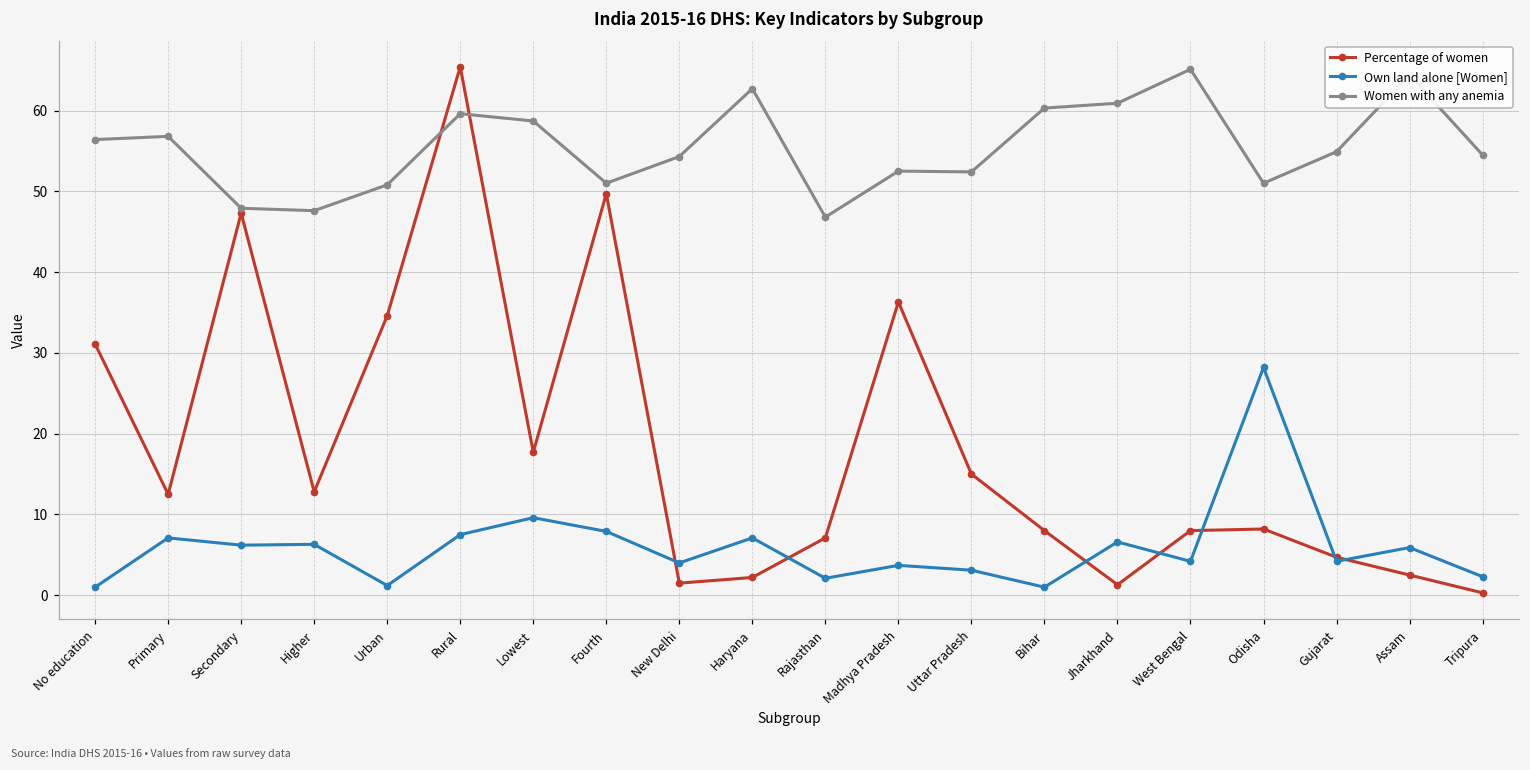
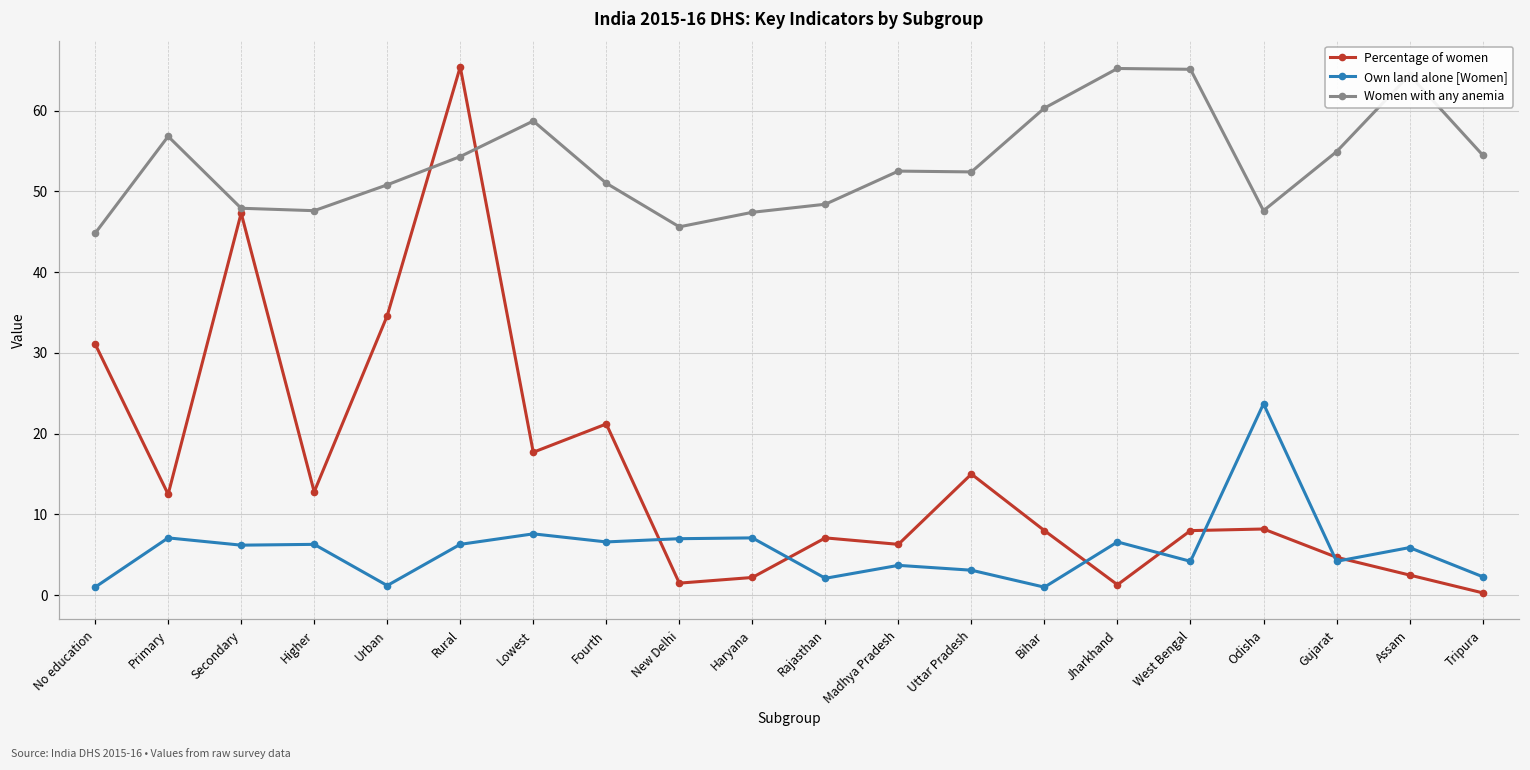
Women with any anemia, No education: 56 -> 45
Own land alone [Women], Rural: 8 -> 6
Women with any anemia, Rural: 60 -> 54
Own land alone [Women], Lowest: 10 -> 8
Percentage of women, Fourth: 50 -> 21
Own land alone [Women], Fourth: 8 -> 7
Own land alone [Women], New Delhi: 4 -> 7
Women with any anemia, New Delhi: 54 -> 46
Women with any anemia, Haryana: 63 -> 47
Women with any anemia, Rajasthan: 47 -> 48
Percentage of women, Madhya Pradesh: 36 -> 6
Women with any anemia, Jharkhand: 61 -> 65
Own land alone [Women], Odisha: 28 -> 24
Women with any anemia, Odisha: 51 -> 48
